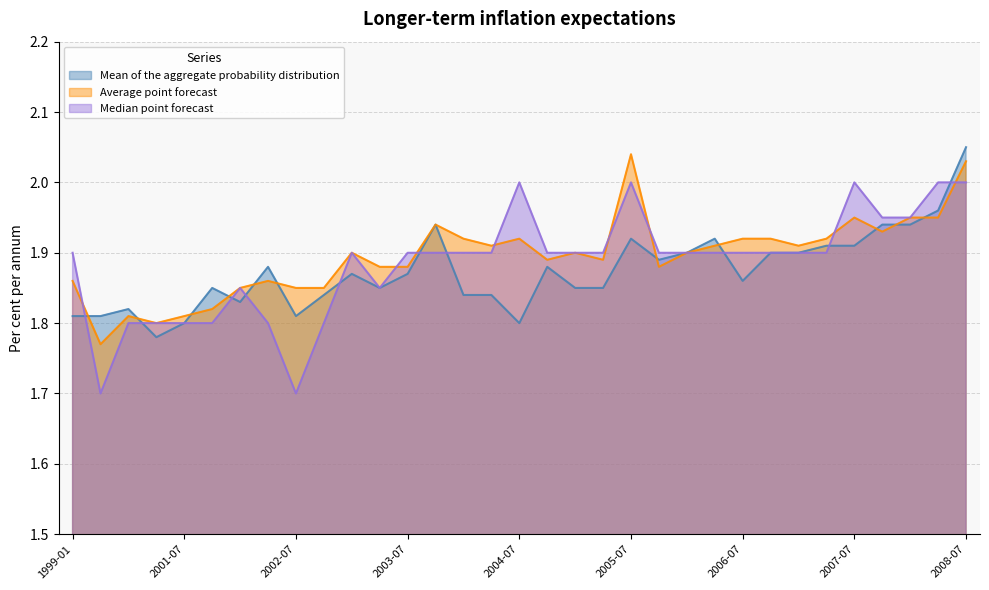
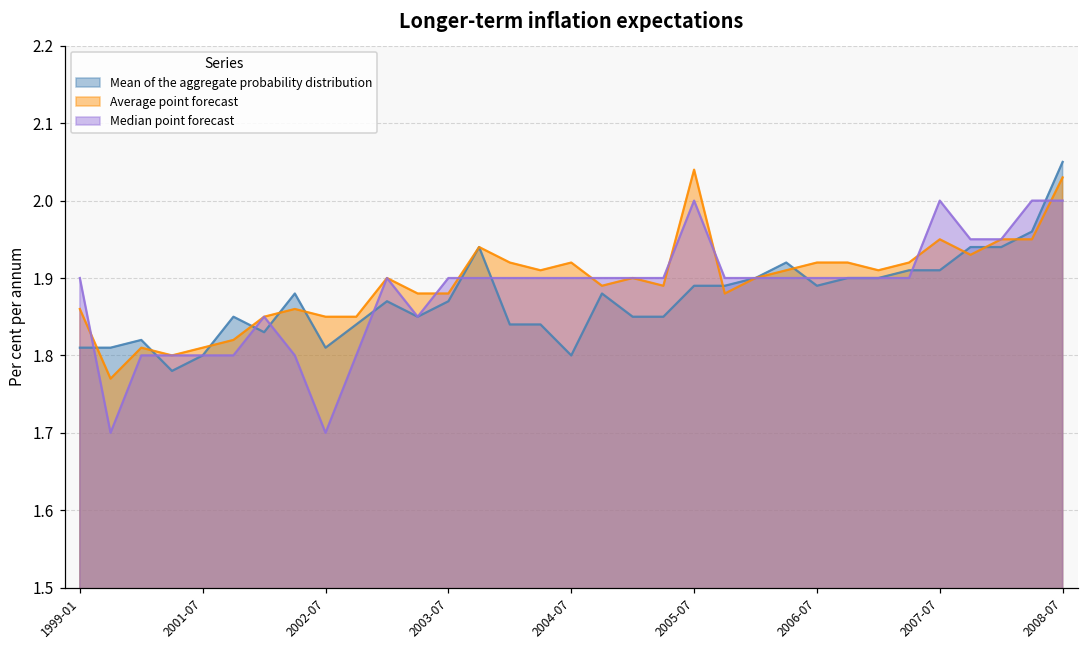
Median point forecast, 2004-07: 2.0 -> 1.9
Mean of the aggregate probability distribution, 2005-07: 1.92 -> 1.89
Mean of the aggregate probability distribution, 2006-07: 1.86 -> 1.89
